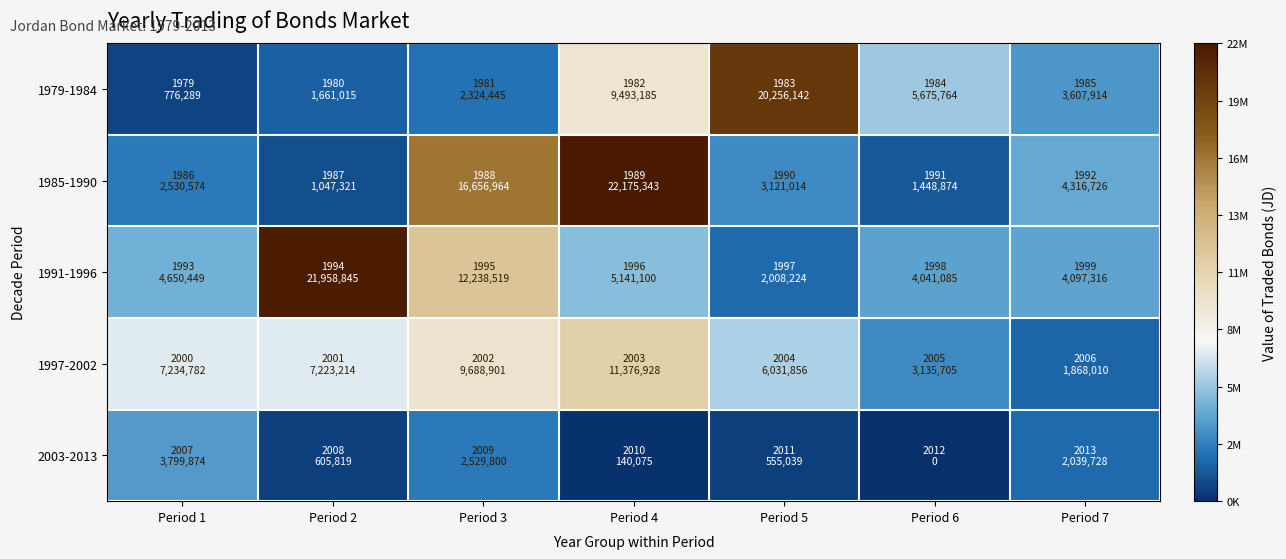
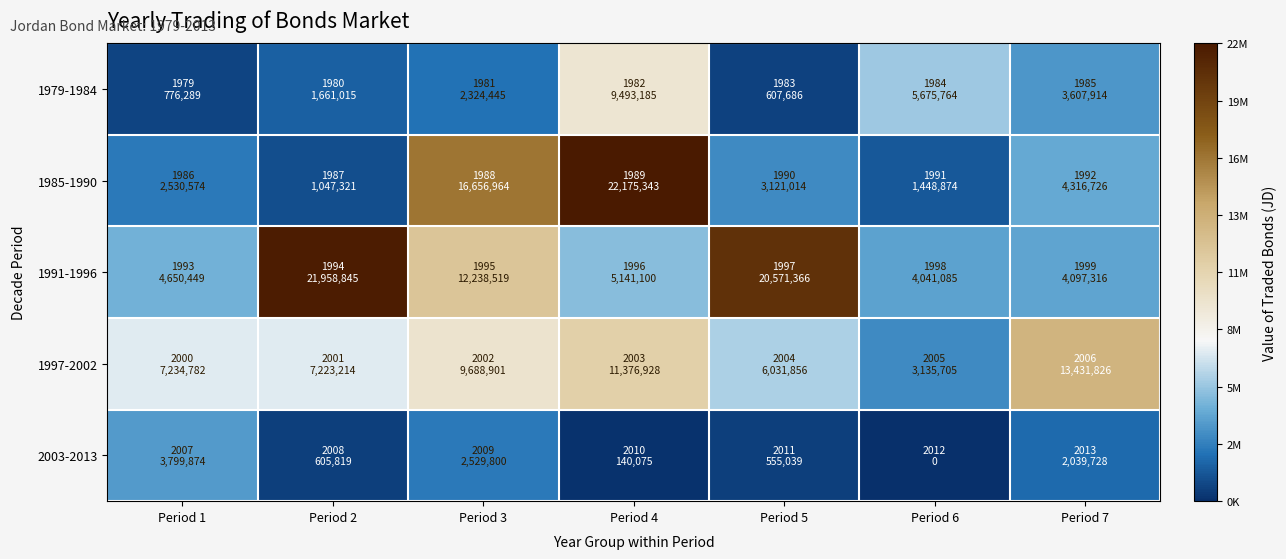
1979-1984, Period 5: 20,256,142 -> 607,686
1991-1996, Period 5: 2,008,224 -> 20,571,366
1997-2002, Period 7: 1,868,010 -> 13,431,826
